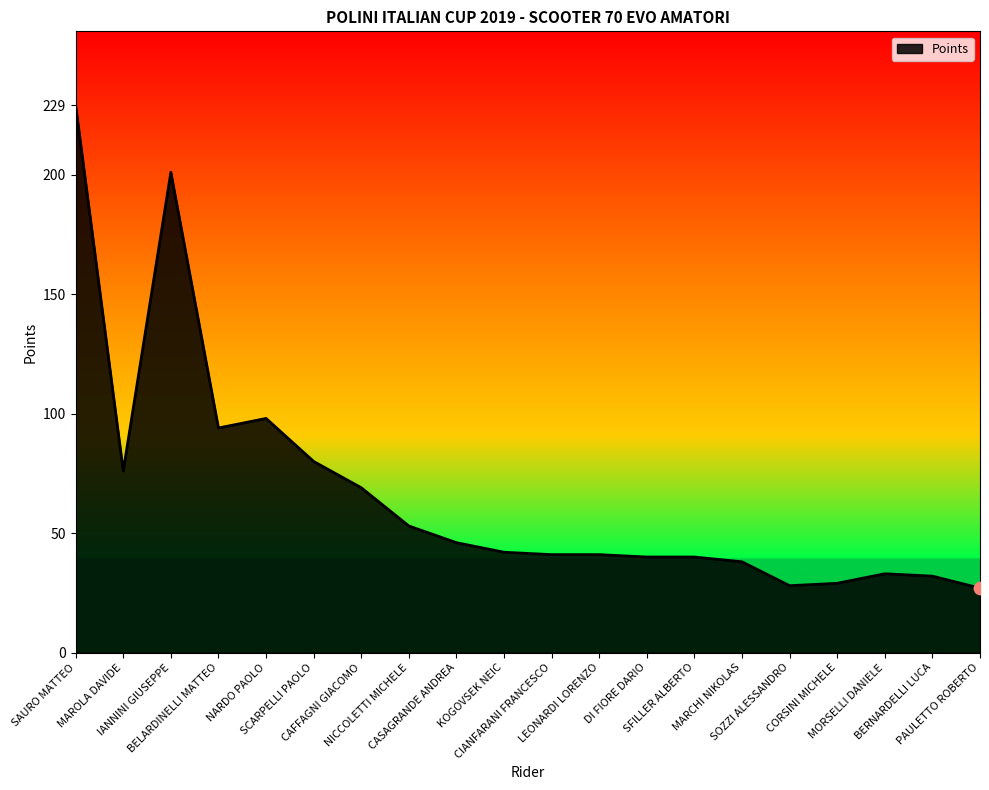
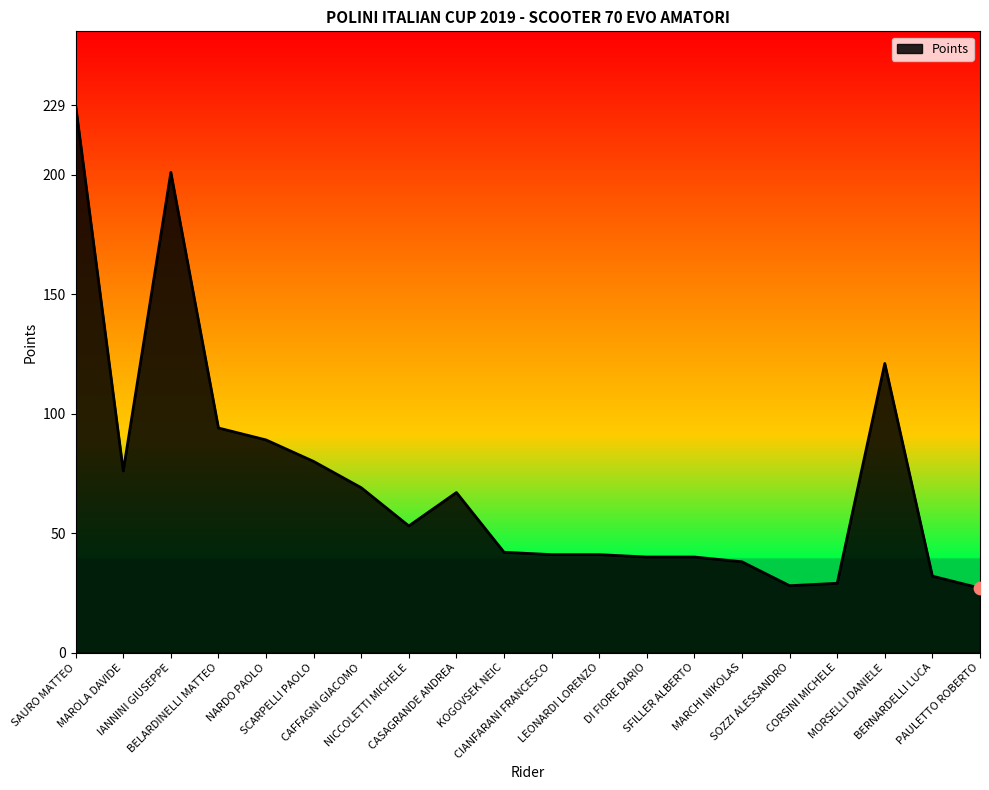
Points, NARDO PAOLO: 98 -> 89
Points, CASAGRANDE ANDREA: 46 -> 67
Points, MORSELLI DANIELE: 33 -> 121
